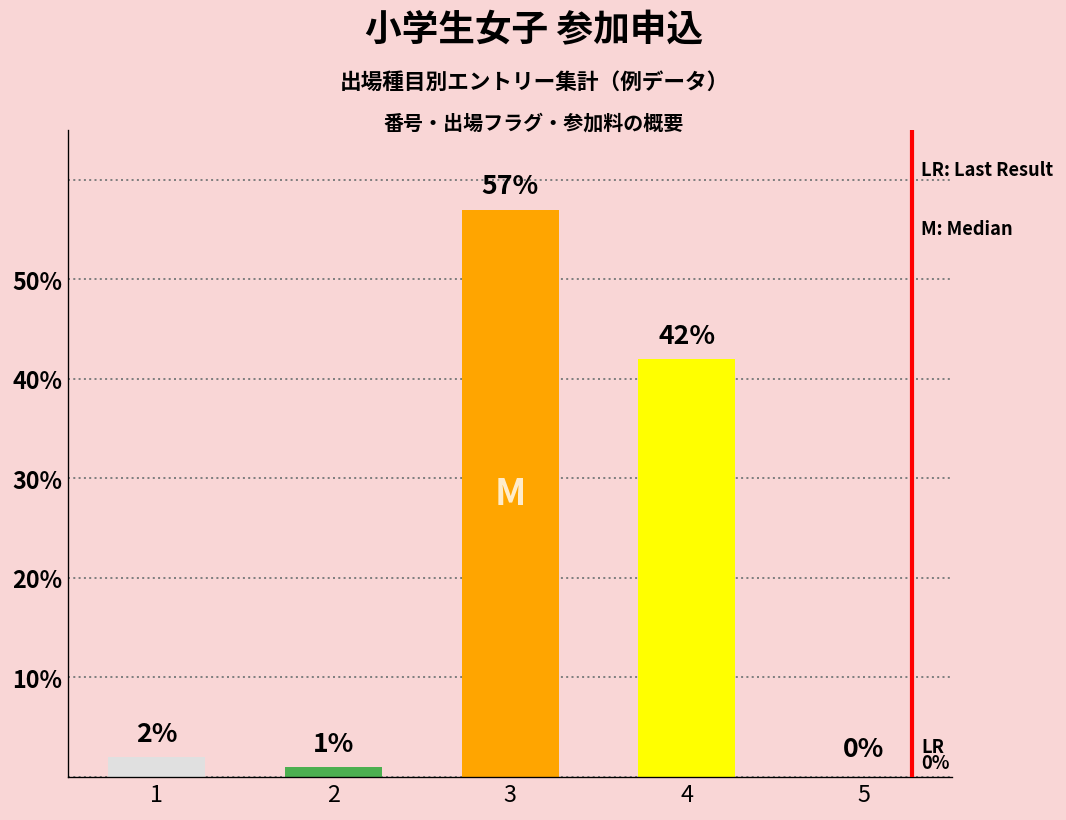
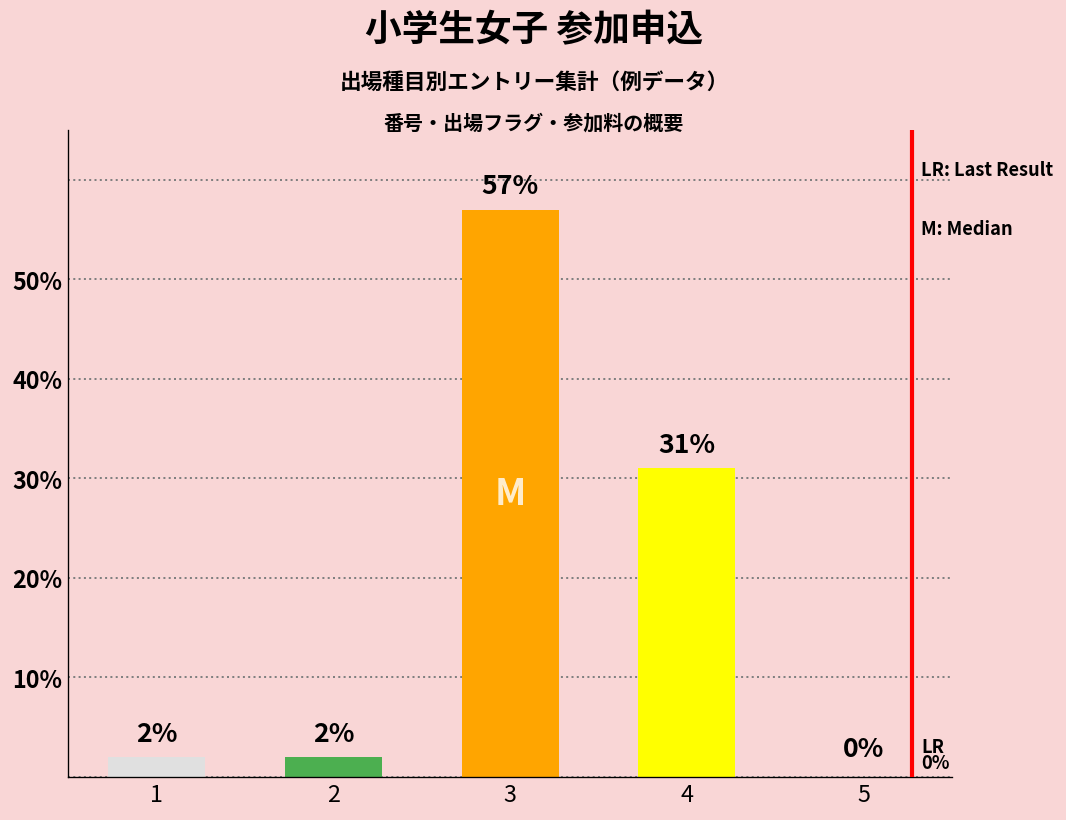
2: 1% -> 2%
4: 42% -> 31%
